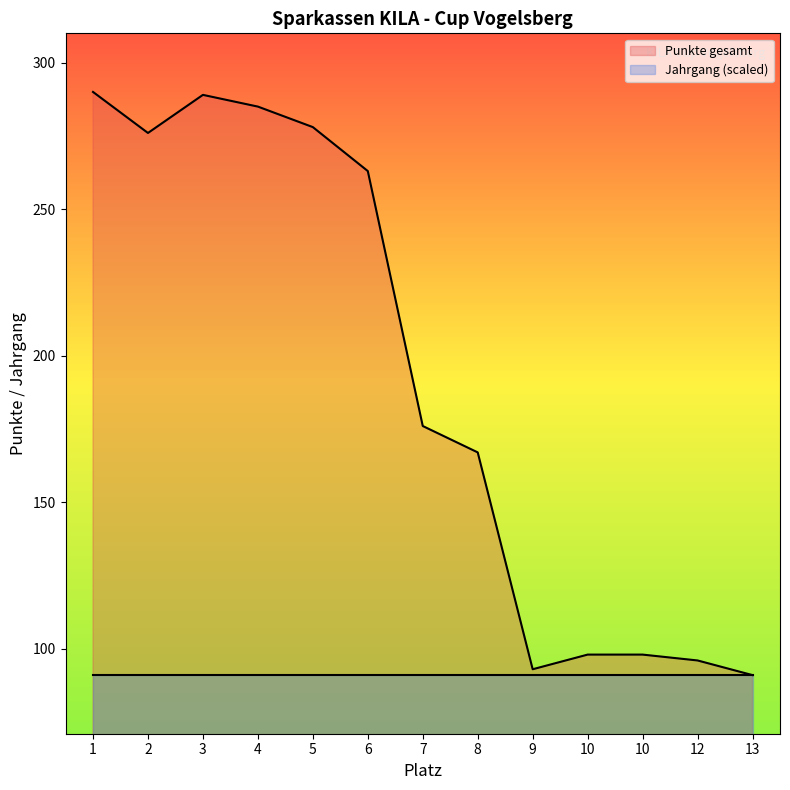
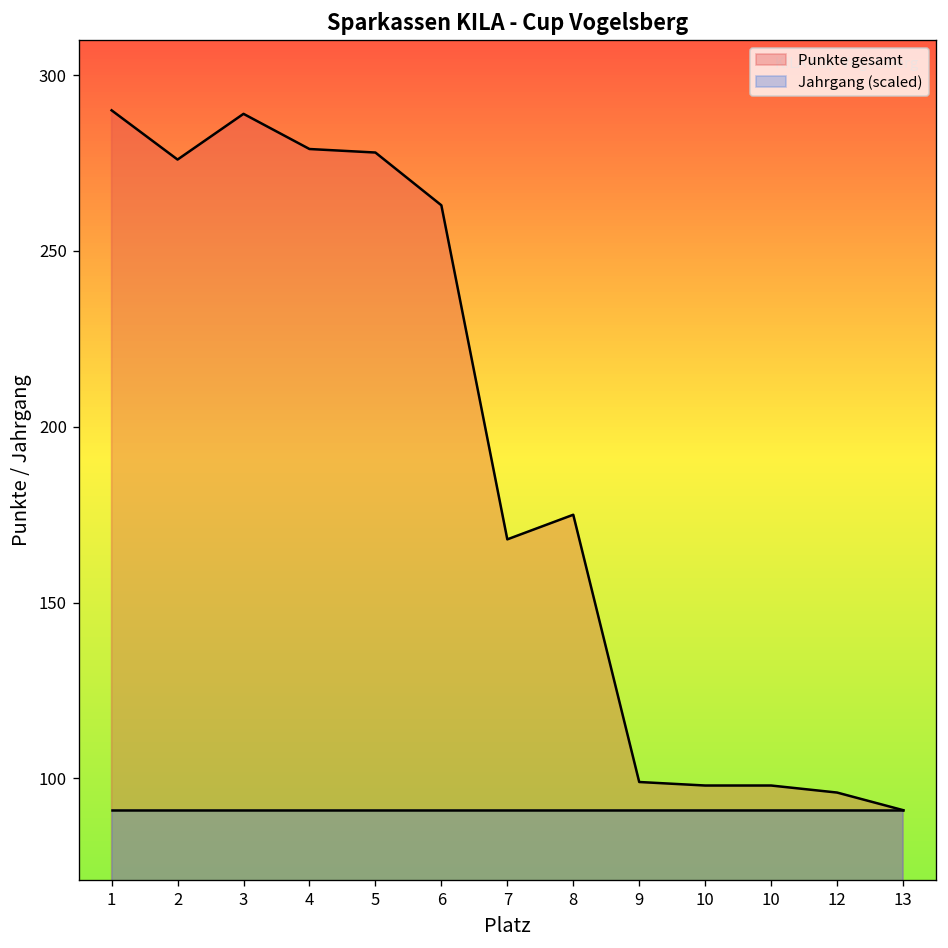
Punkte gesamt, 4: 285 -> 279
Punkte gesamt, 7: 176 -> 168
Punkte gesamt, 8: 167 -> 175
Punkte gesamt, 9: 93 -> 99
